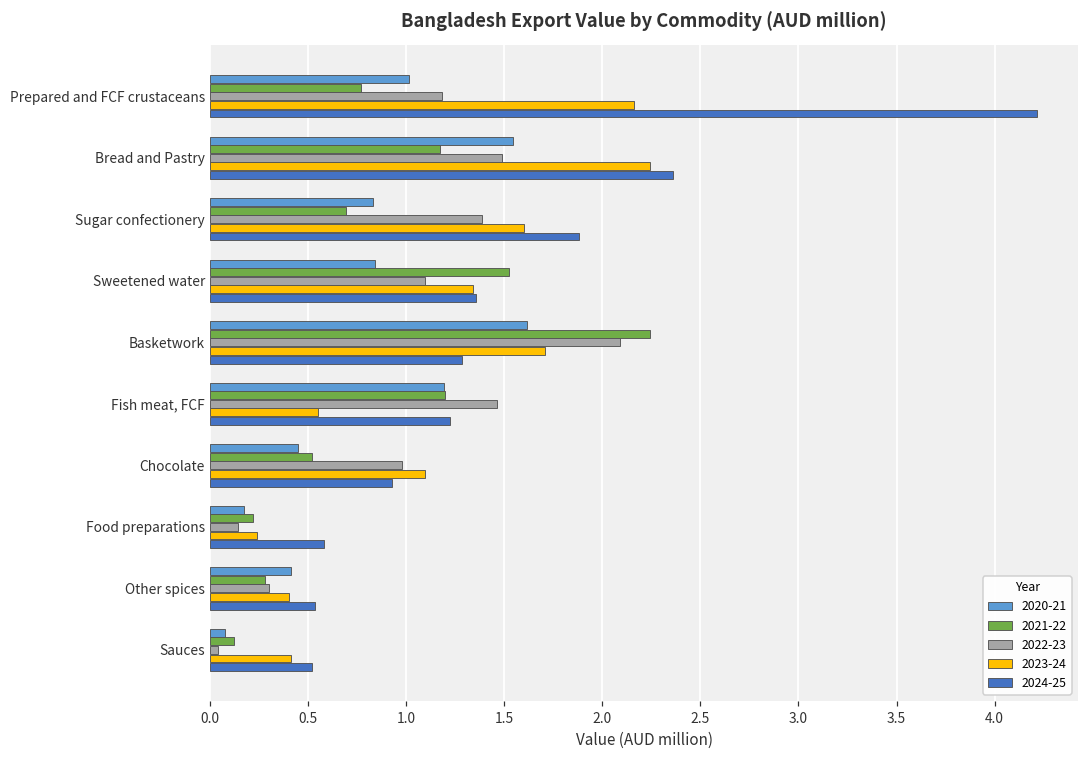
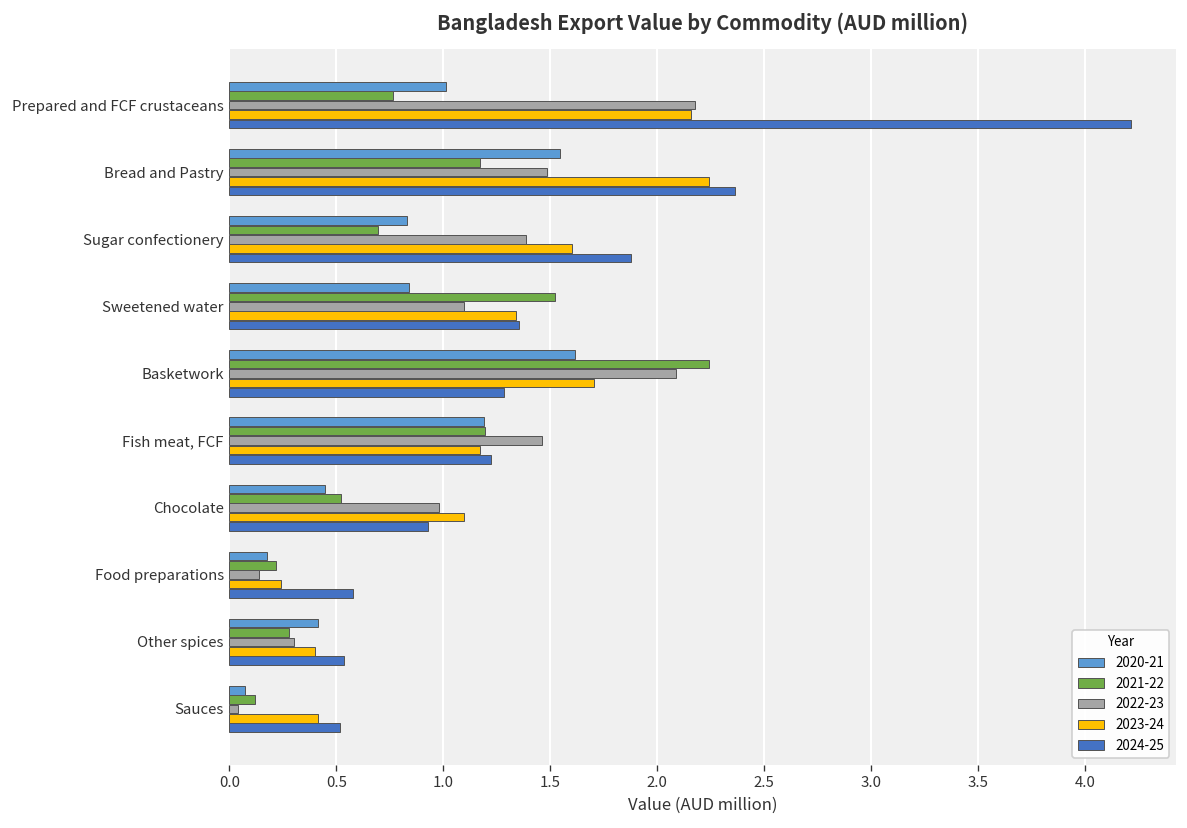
2022-23, Prepared and FCF crustaceans: 1.18 -> 2.18
2023-24, Fish meat, FCF: 0.55 -> 1.17
